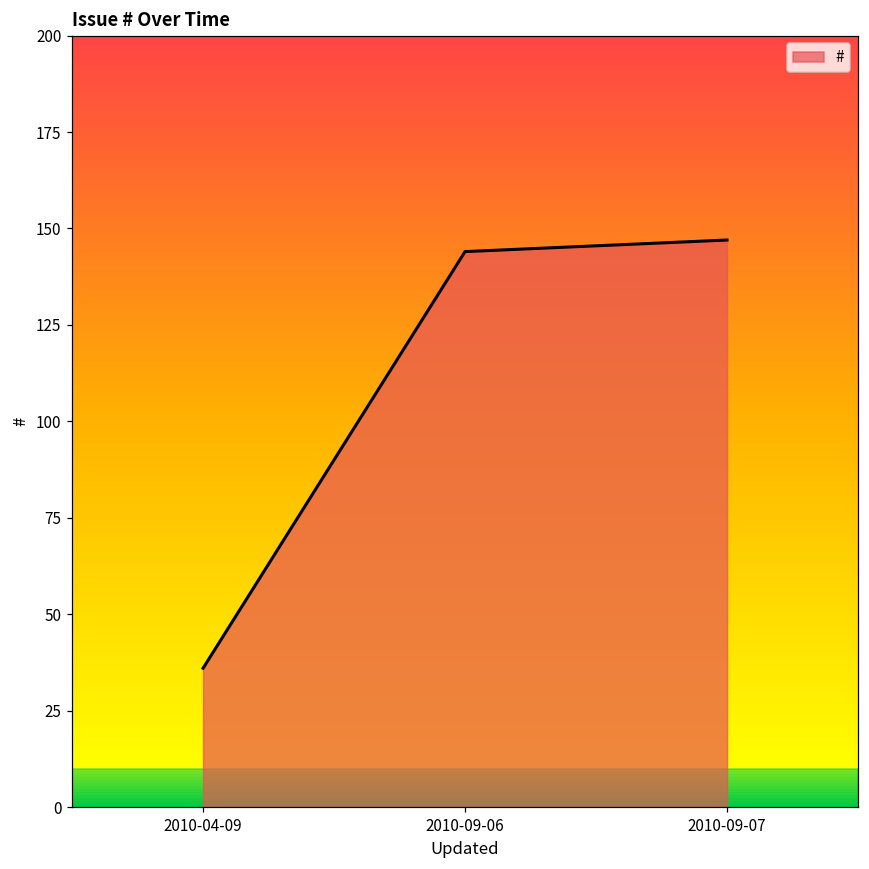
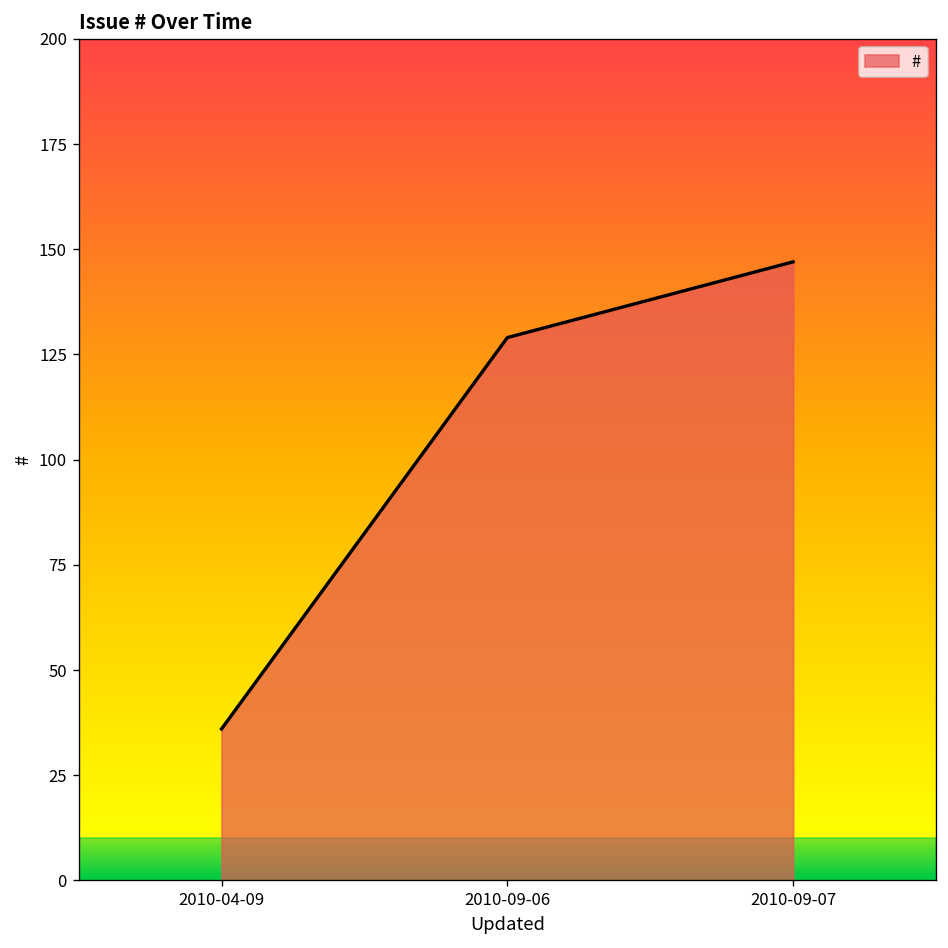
2010-09-06: 144 -> 129
